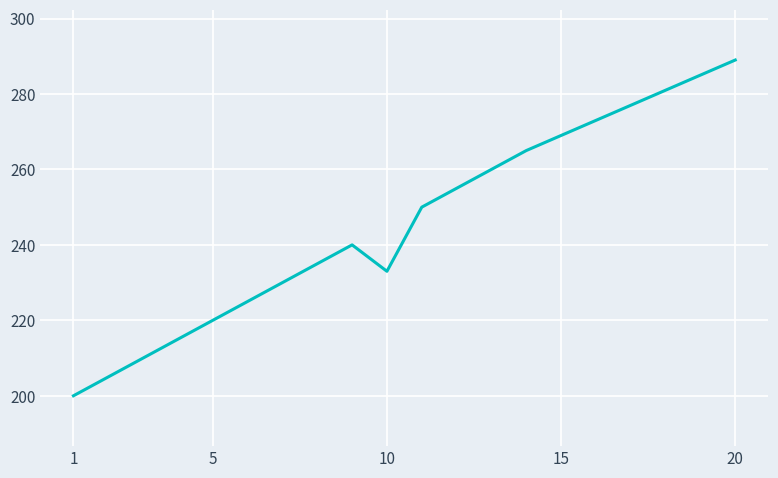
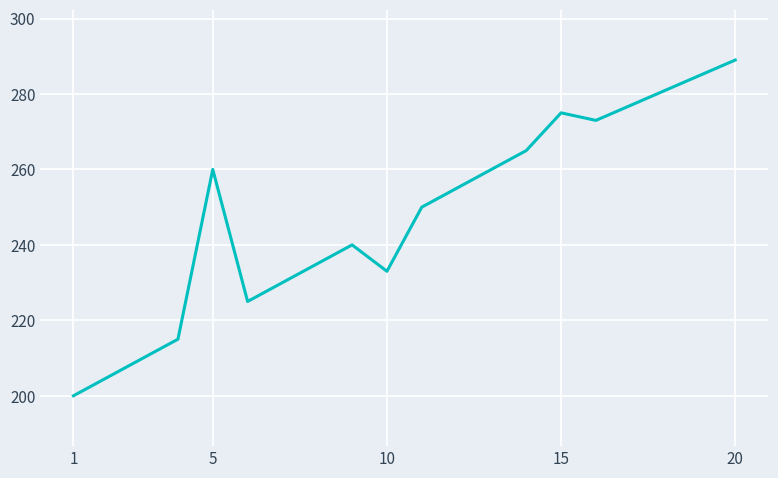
5: 220 -> 260
15: 269 -> 275
